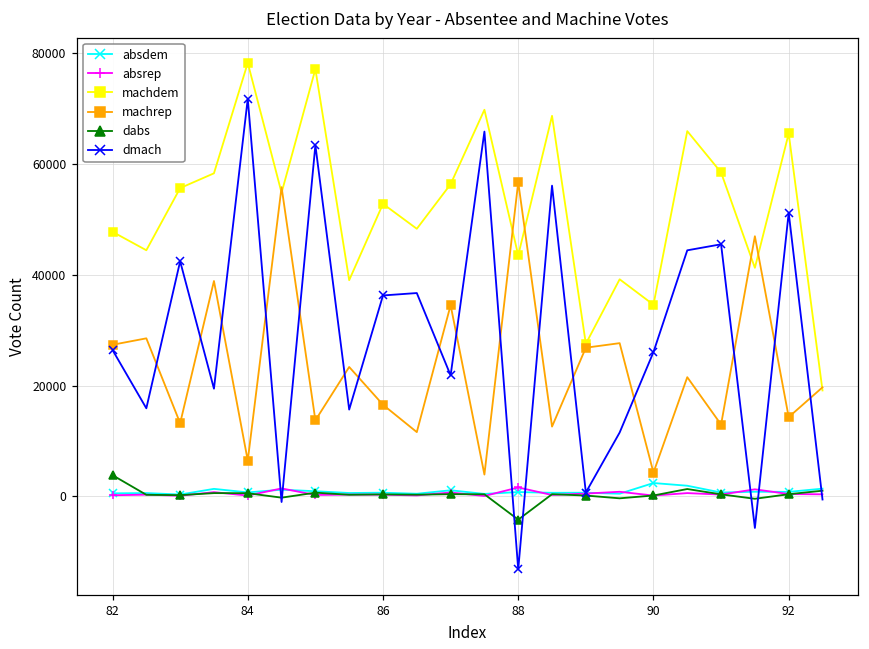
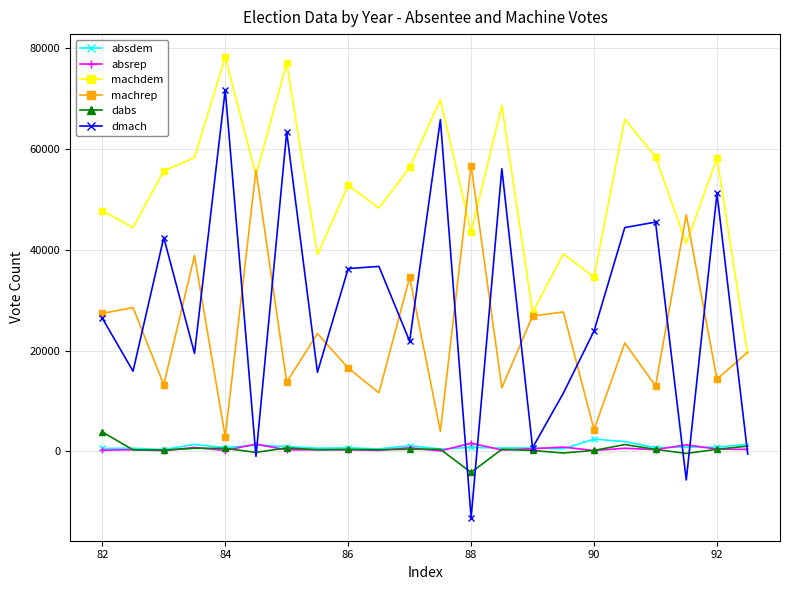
machrep, 84: 6000 -> 3000
dmach, 90: 26000 -> 24000
machdem, 92: 66000 -> 58000
